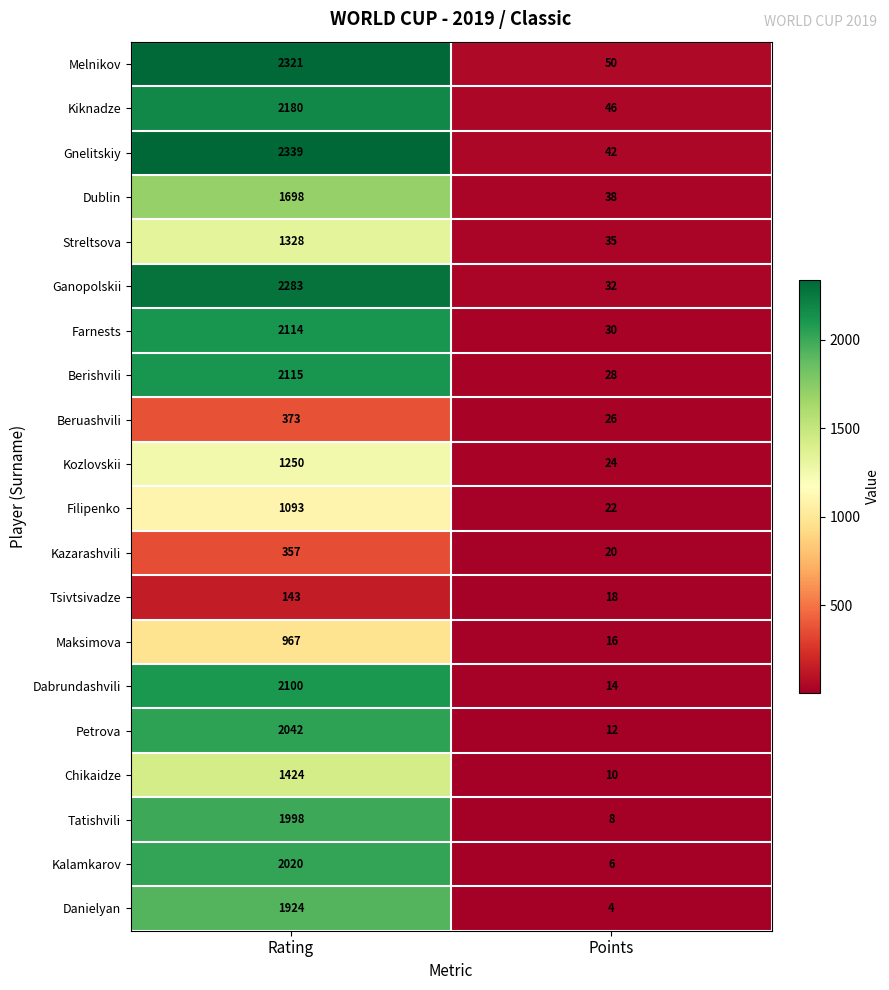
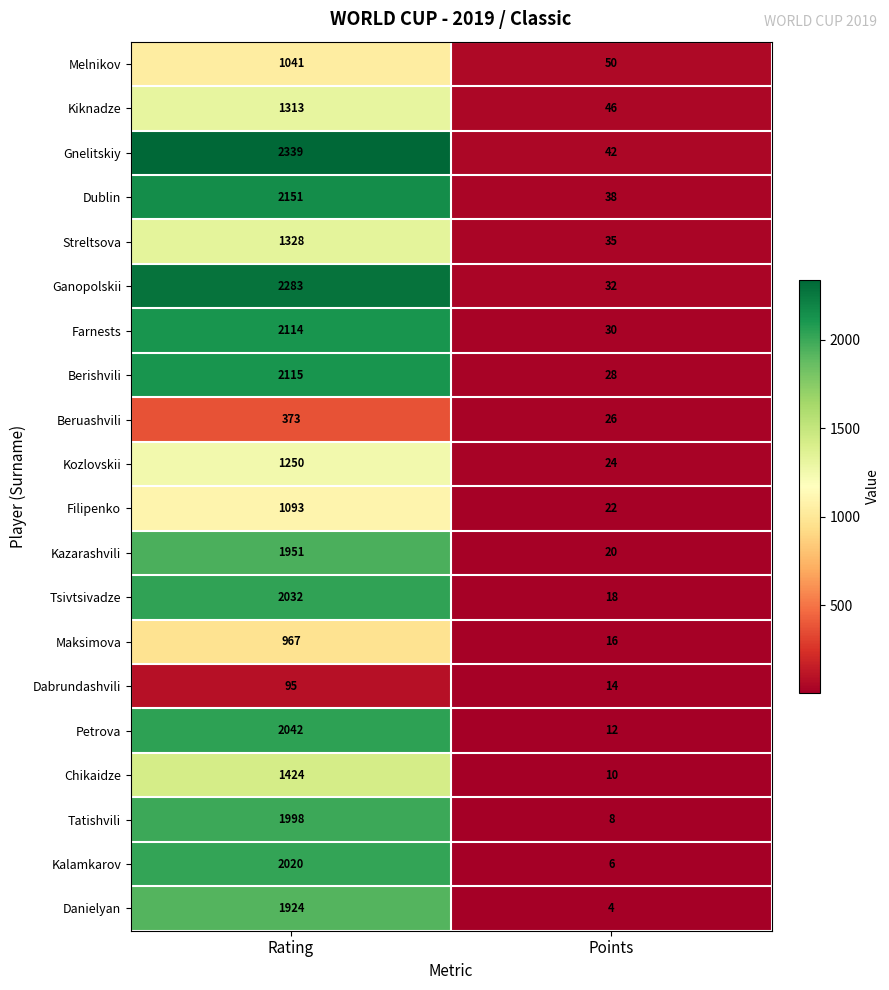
Melnikov, Rating: 2321 -> 1041
Kiknadze, Rating: 2180 -> 1313
Dublin, Rating: 1698 -> 2151
Kazarashvili, Rating: 357 -> 1951
Tsivtsivadze, Rating: 143 -> 2032
Dabrundashvili, Rating: 2100 -> 95
